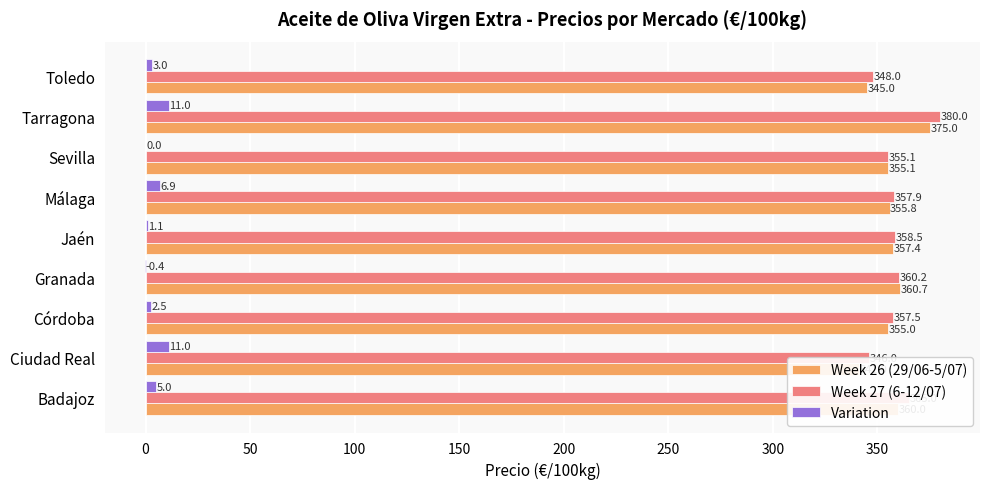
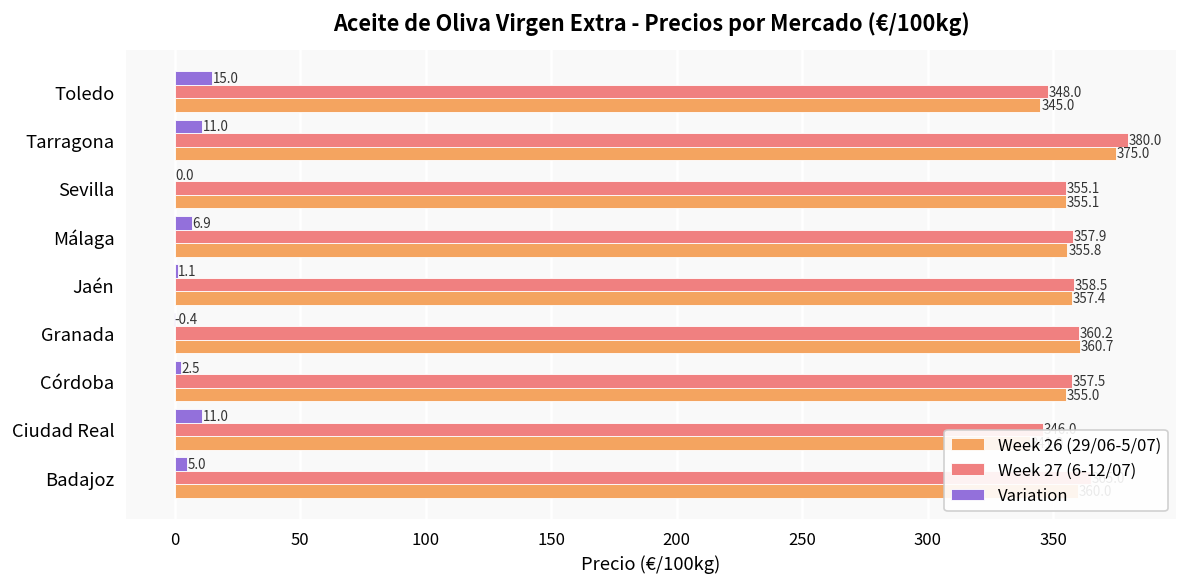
Variation, Toledo: 3.0 -> 15.0
